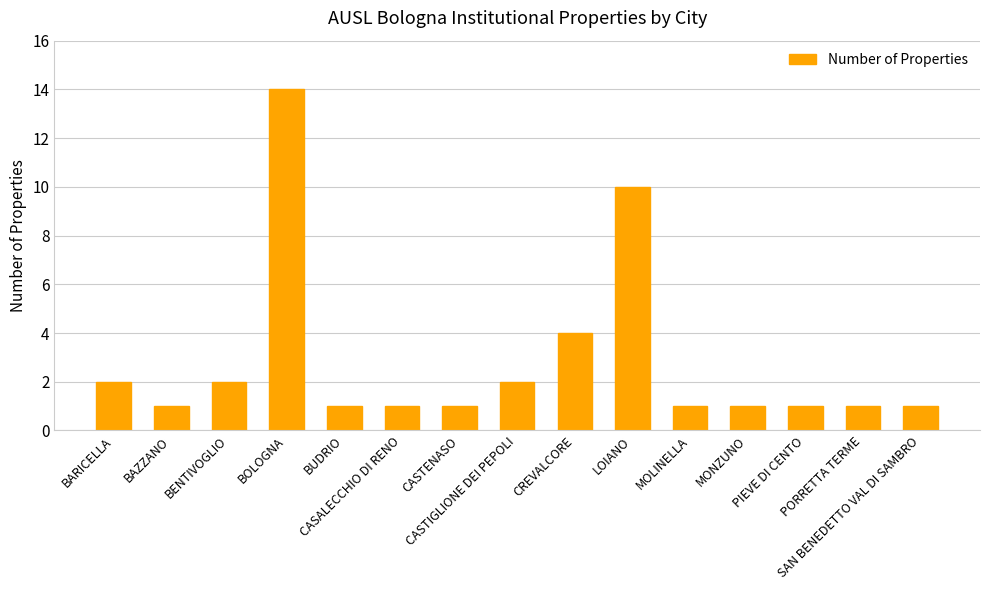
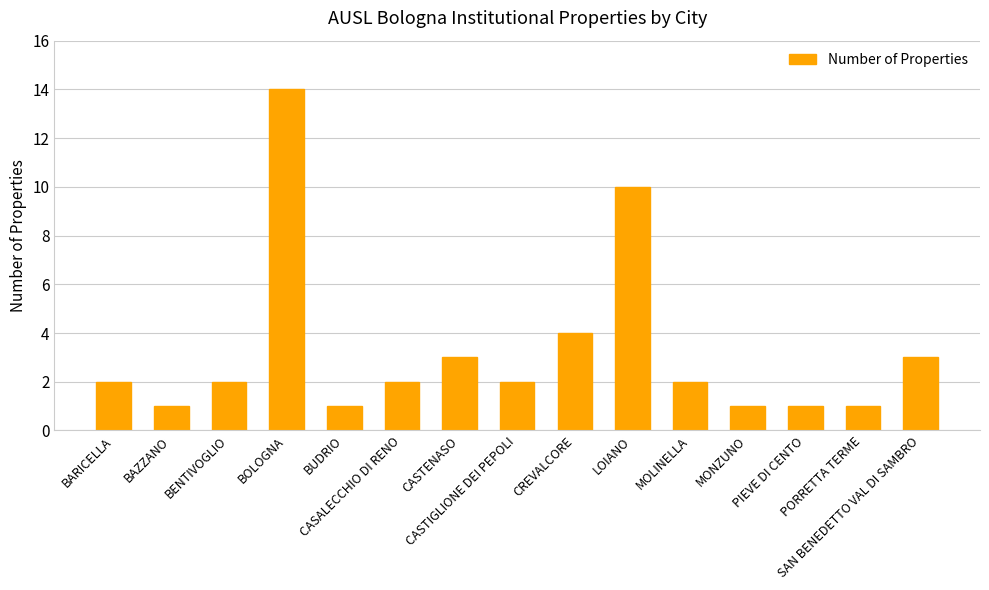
CASALECCHIO DI RENO: 1 -> 2
CASTENASO: 1 -> 3
MOLINELLA: 1 -> 2
SAN BENEDETTO VAL DI SAMBRO: 1 -> 3
